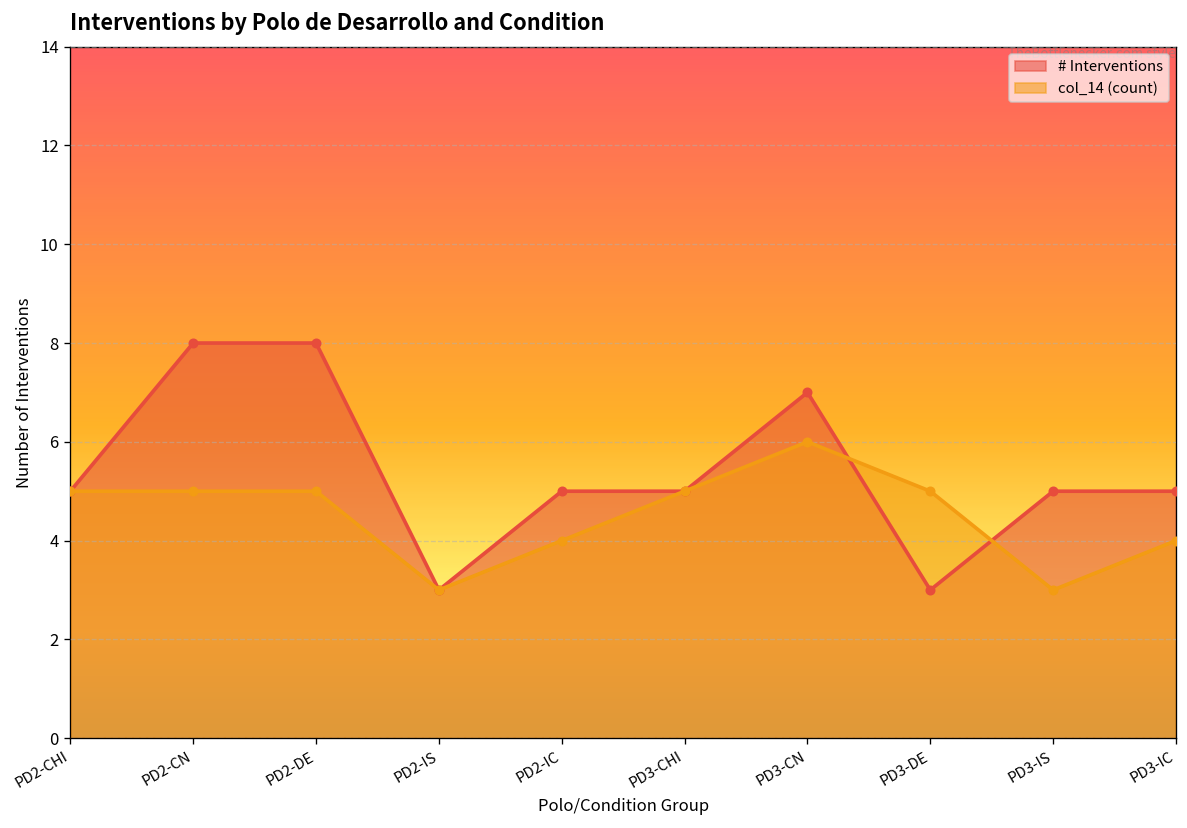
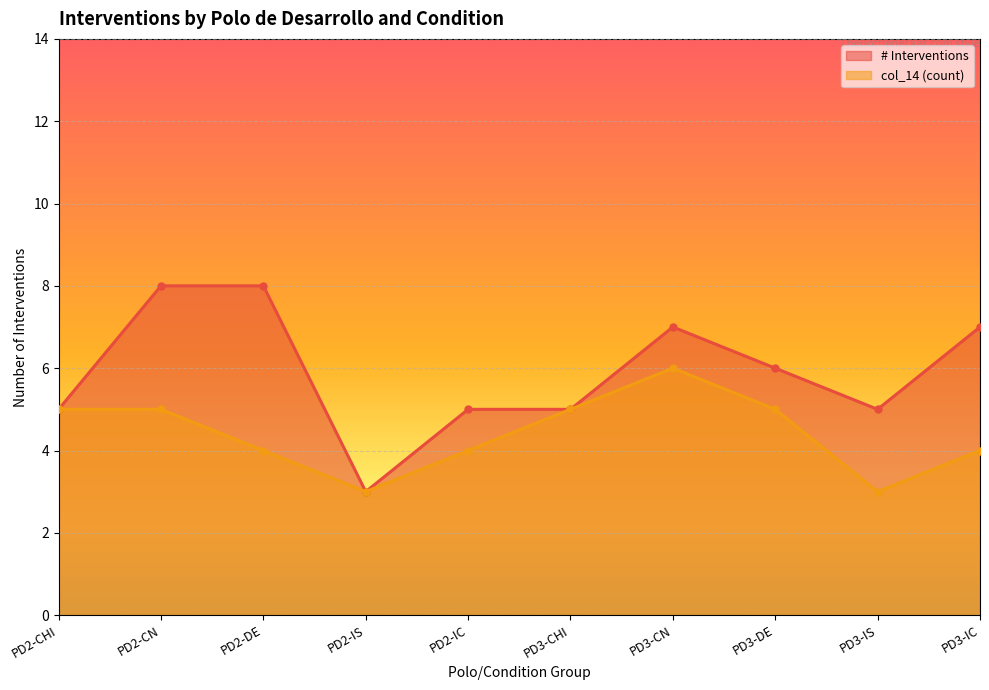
col_14 (count), PD2-DE: 5 -> 4
# Interventions, PD3-DE: 3 -> 6
# Interventions, PD3-IC: 5 -> 7
